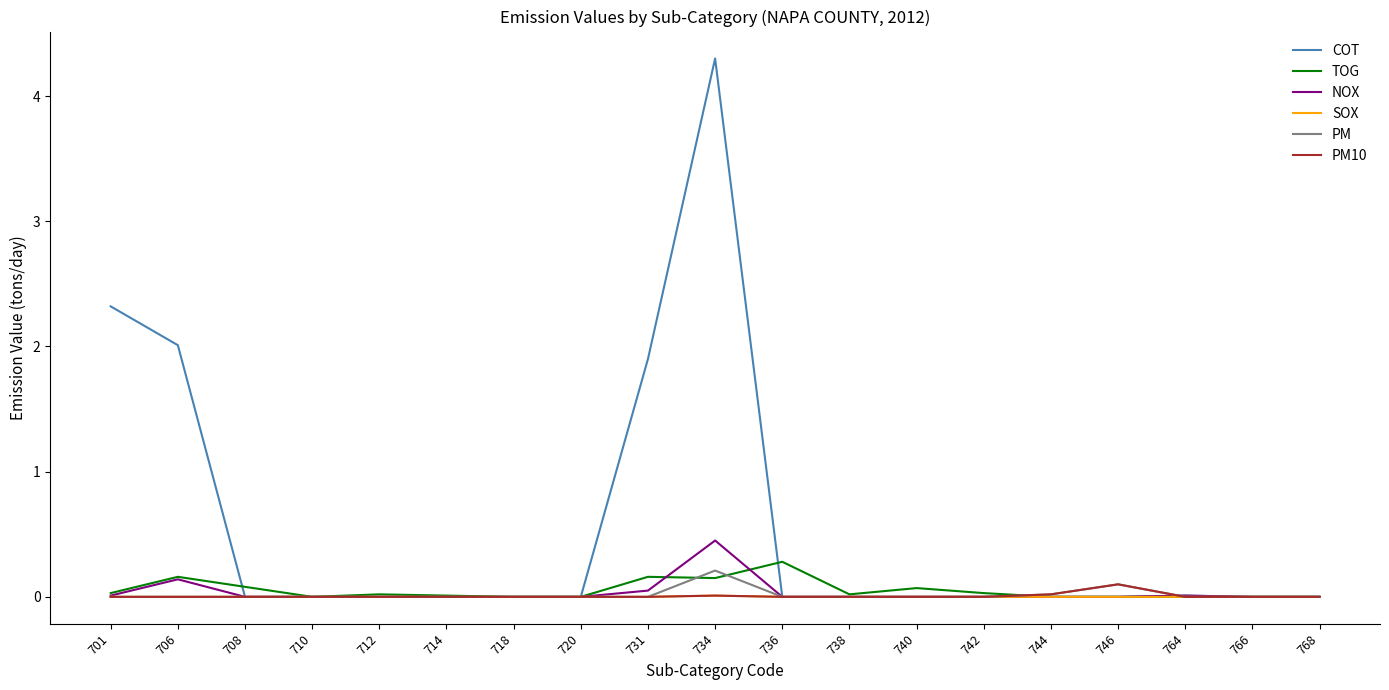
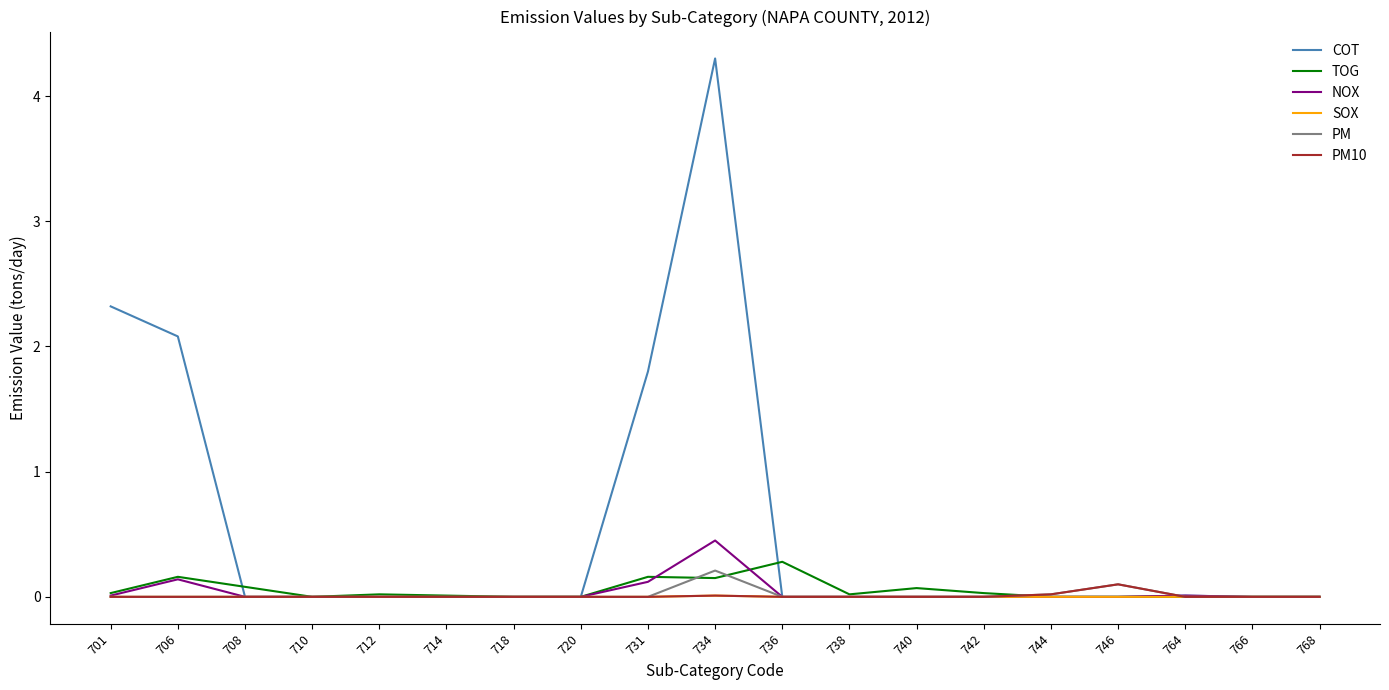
COT, 706: 2.01 -> 2.08
COT, 731: 1.9 -> 1.8
NOX, 731: 0.05 -> 0.12
